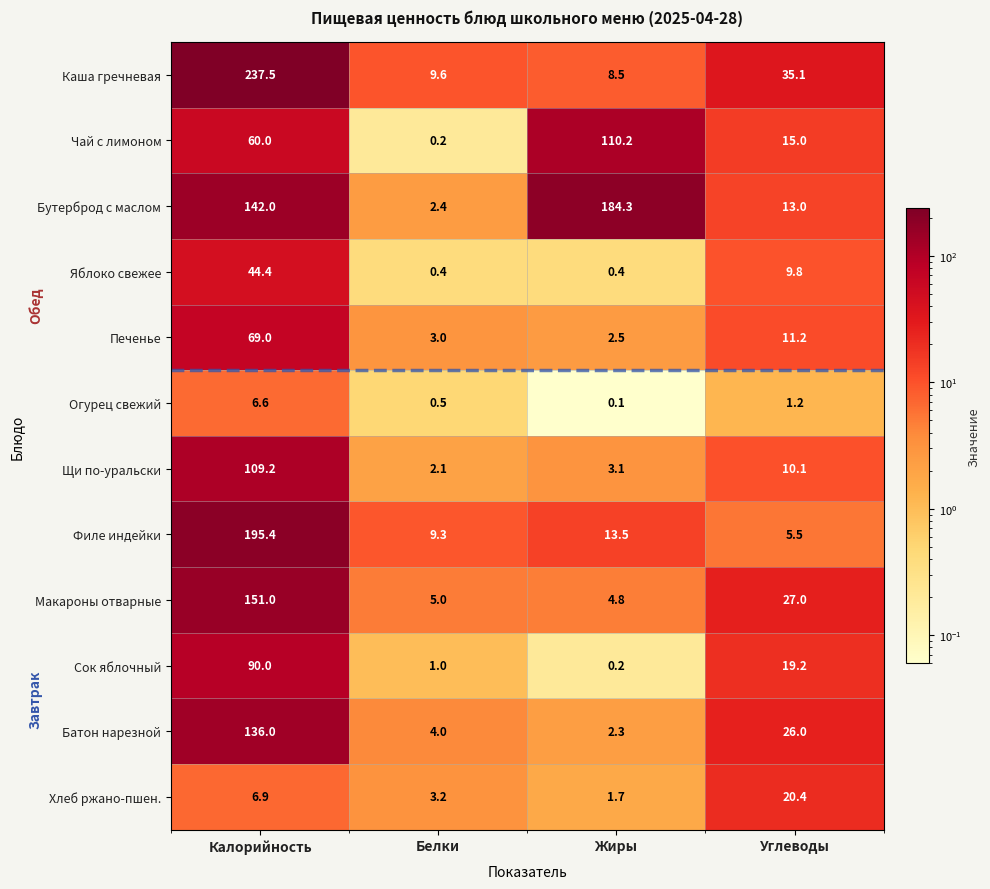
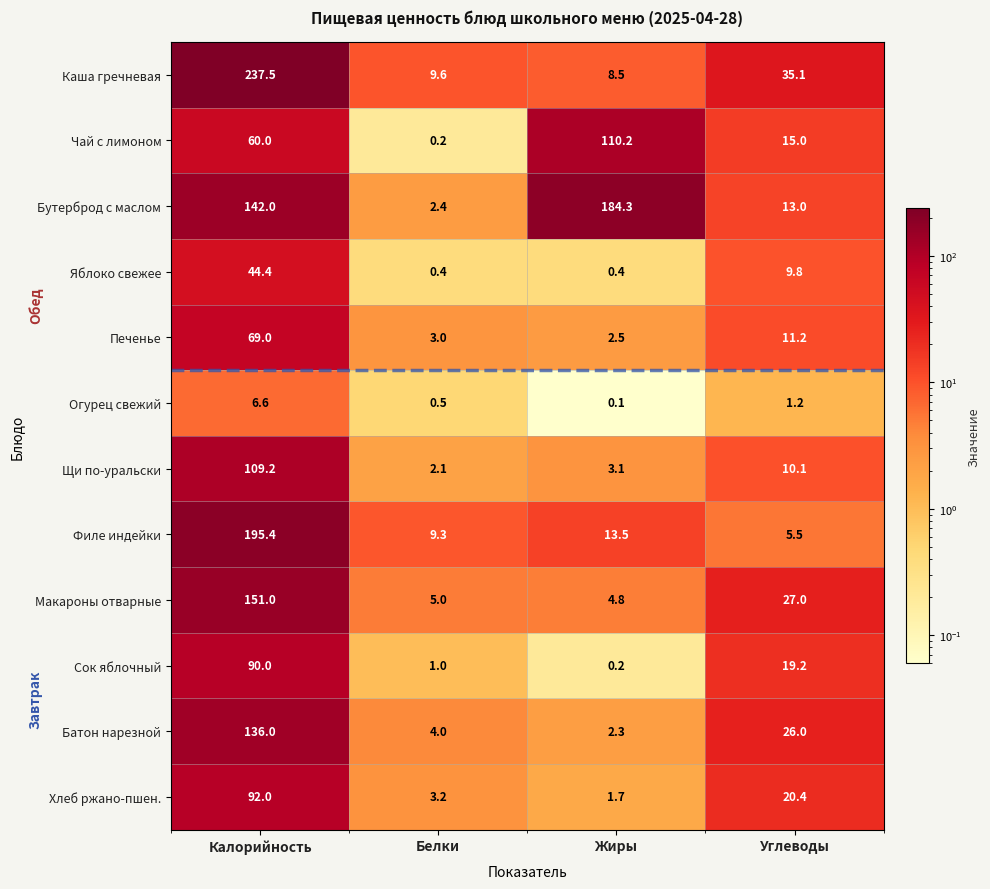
Хлеб ржано-пшен., Калорийность: 6.9 -> 92.0
